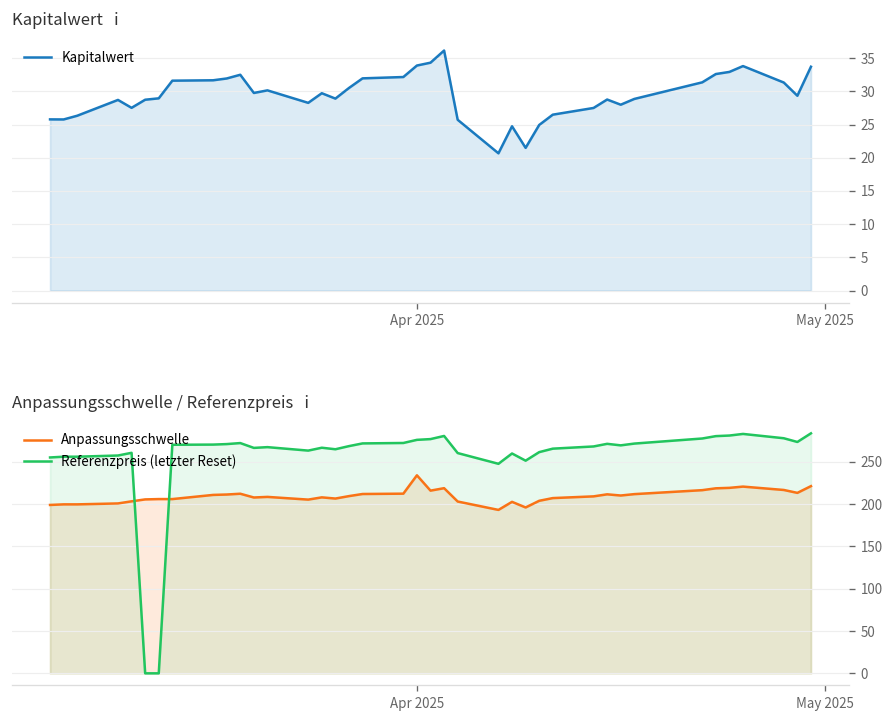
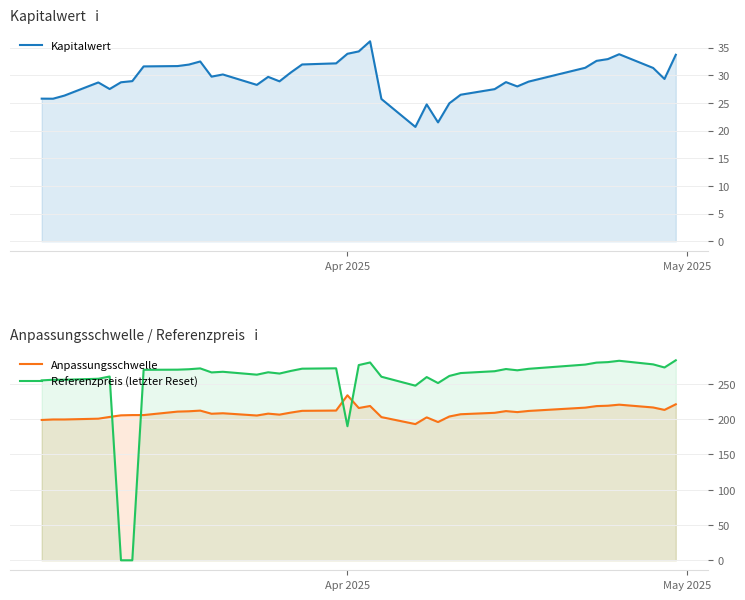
Anpassungsschwelle / Referenzpreis i, Referenzpreis (letzter Reset), Apr 2025: 280 -> 190
